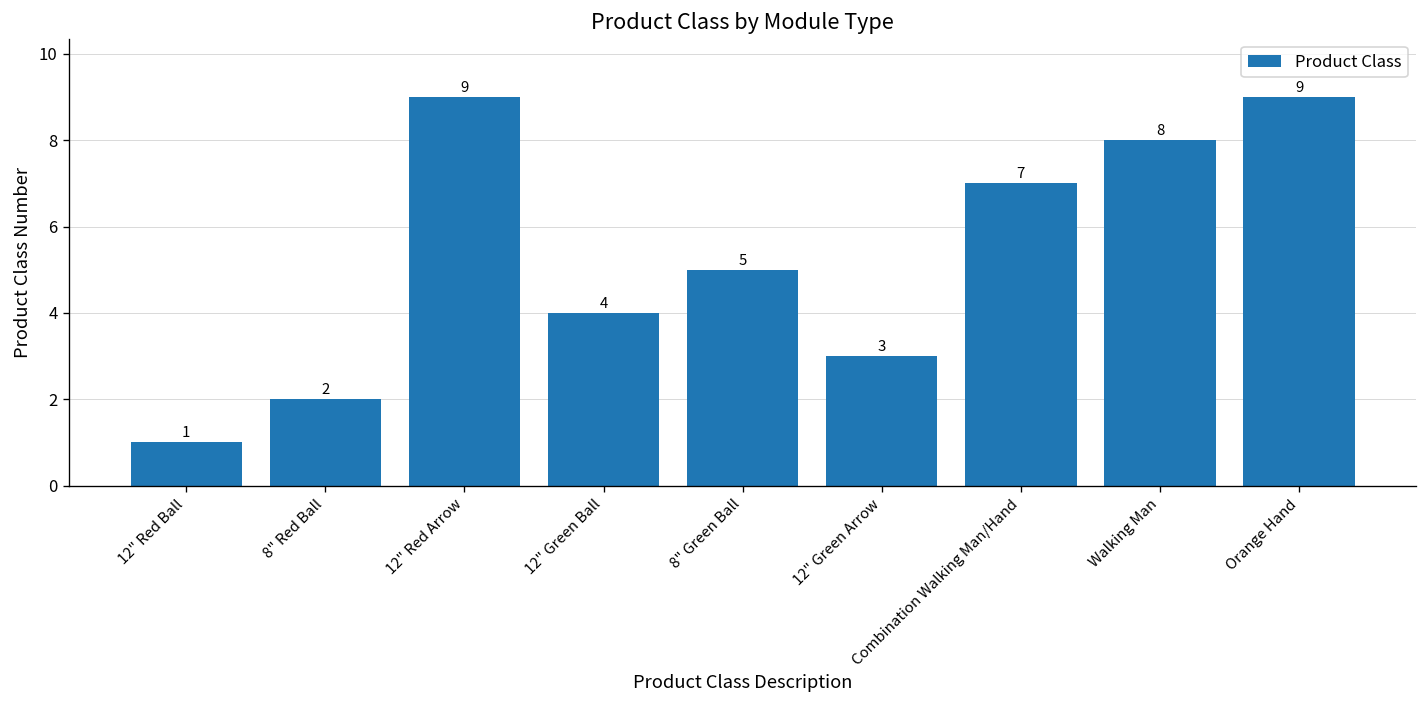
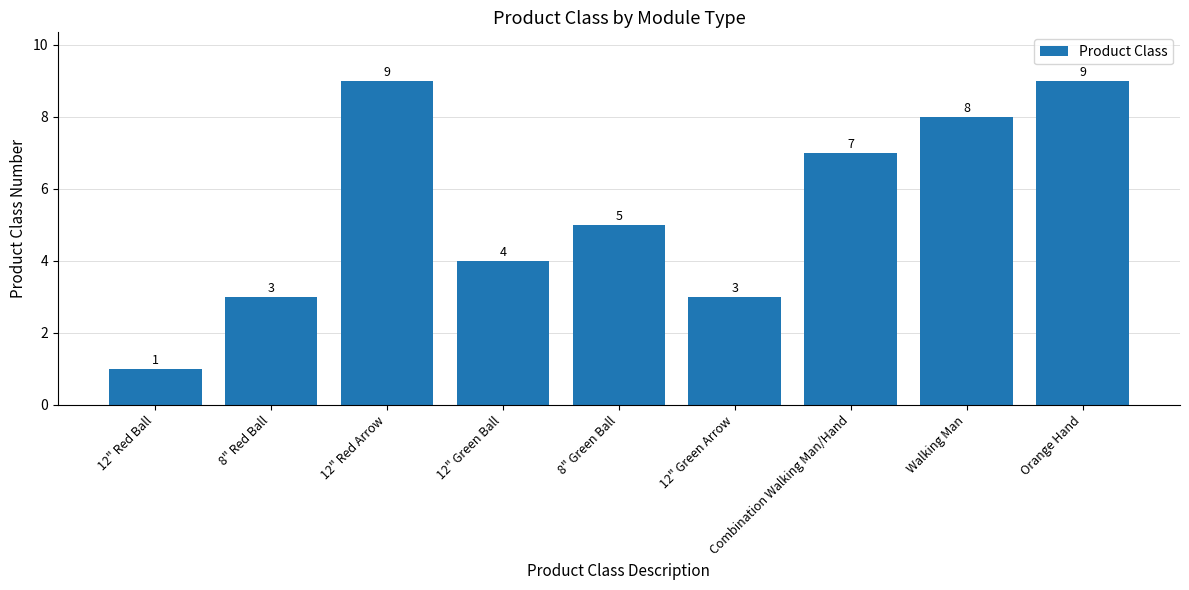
8" Red Ball: 2 -> 3
